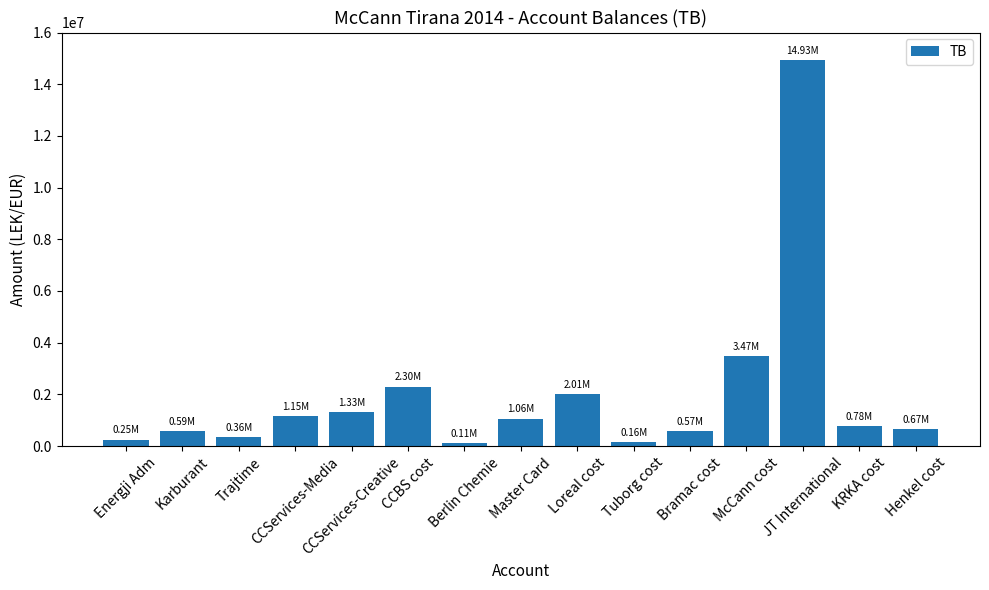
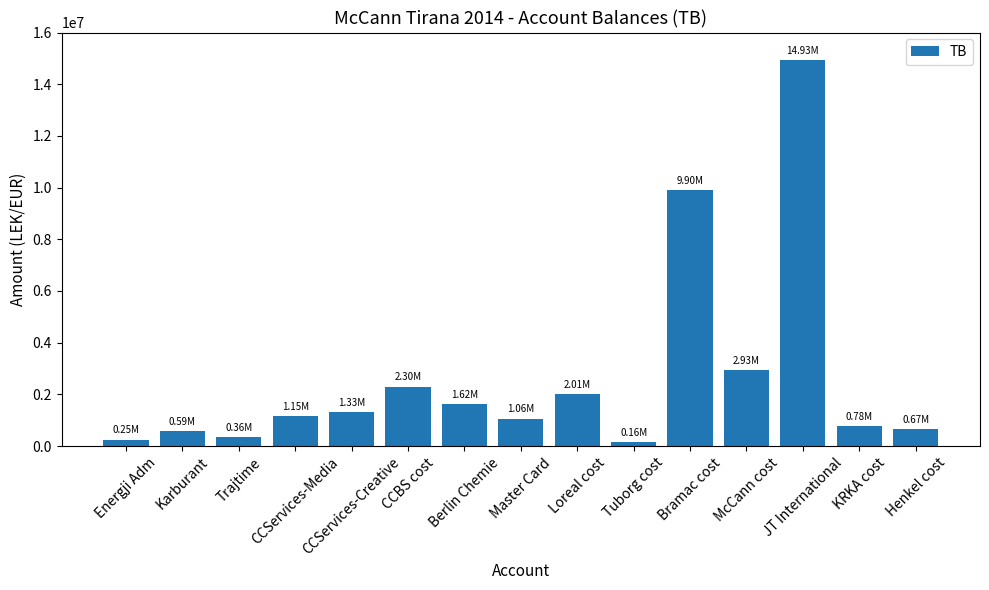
Berlin Chemie: 0.11M -> 1.62M
Bramac cost: 0.57M -> 9.90M
McCann cost: 3.47M -> 2.93M
